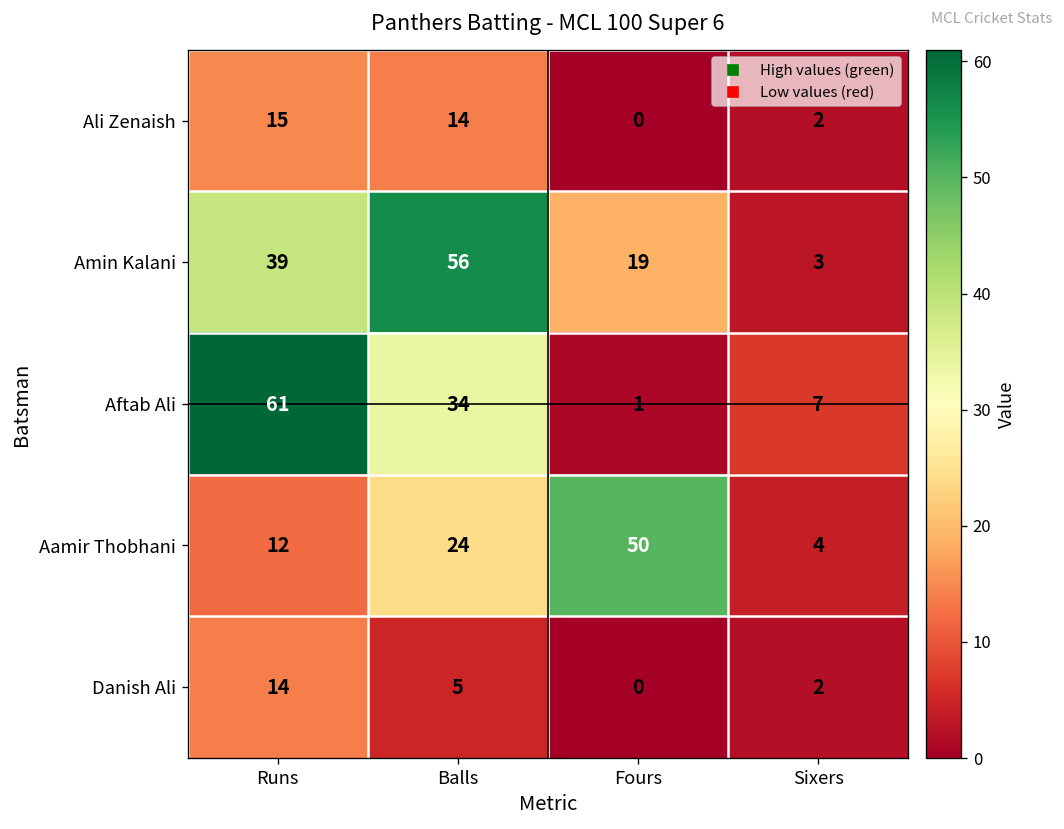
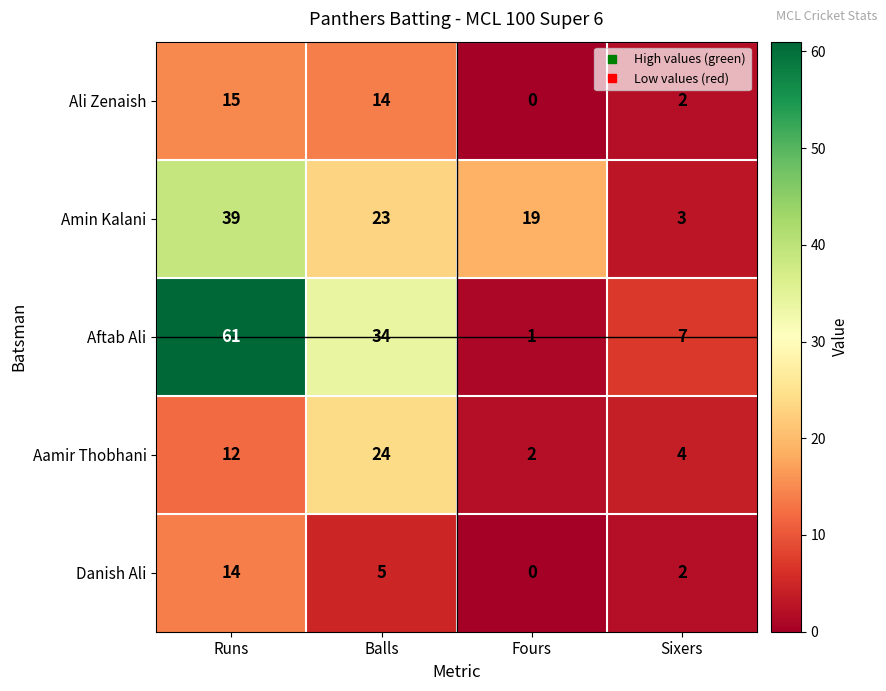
Amin Kalani, Balls: 56 -> 23
Aamir Thobhani, Fours: 50 -> 2
